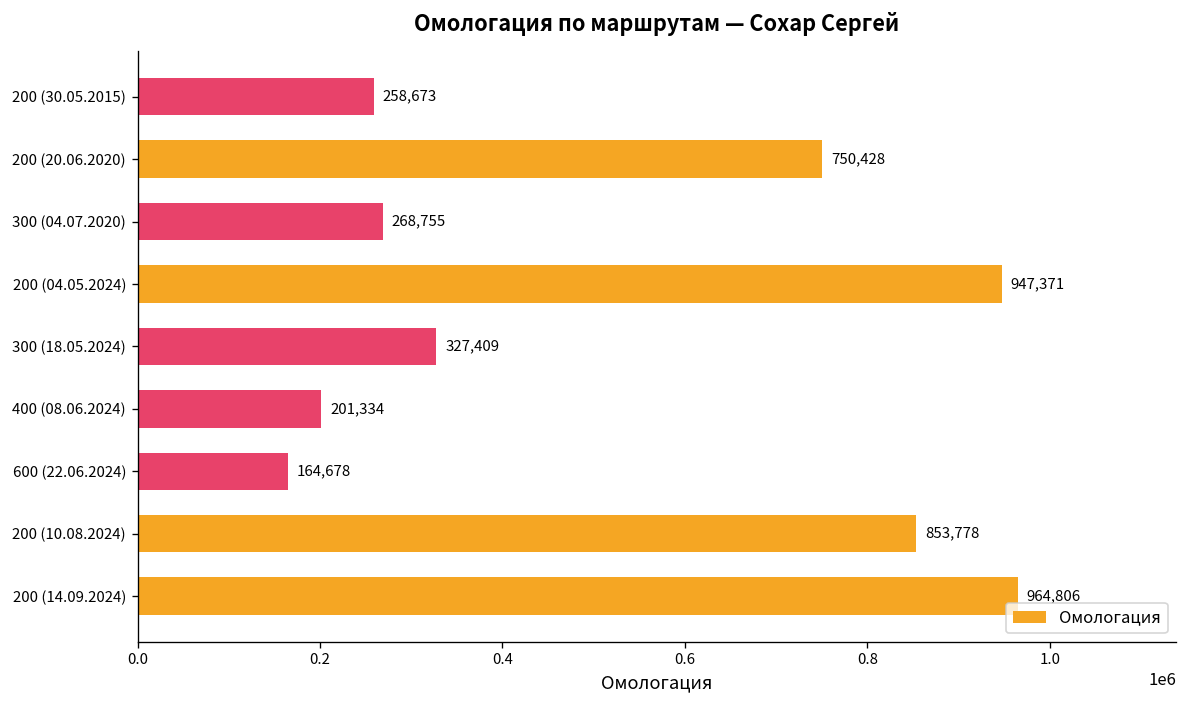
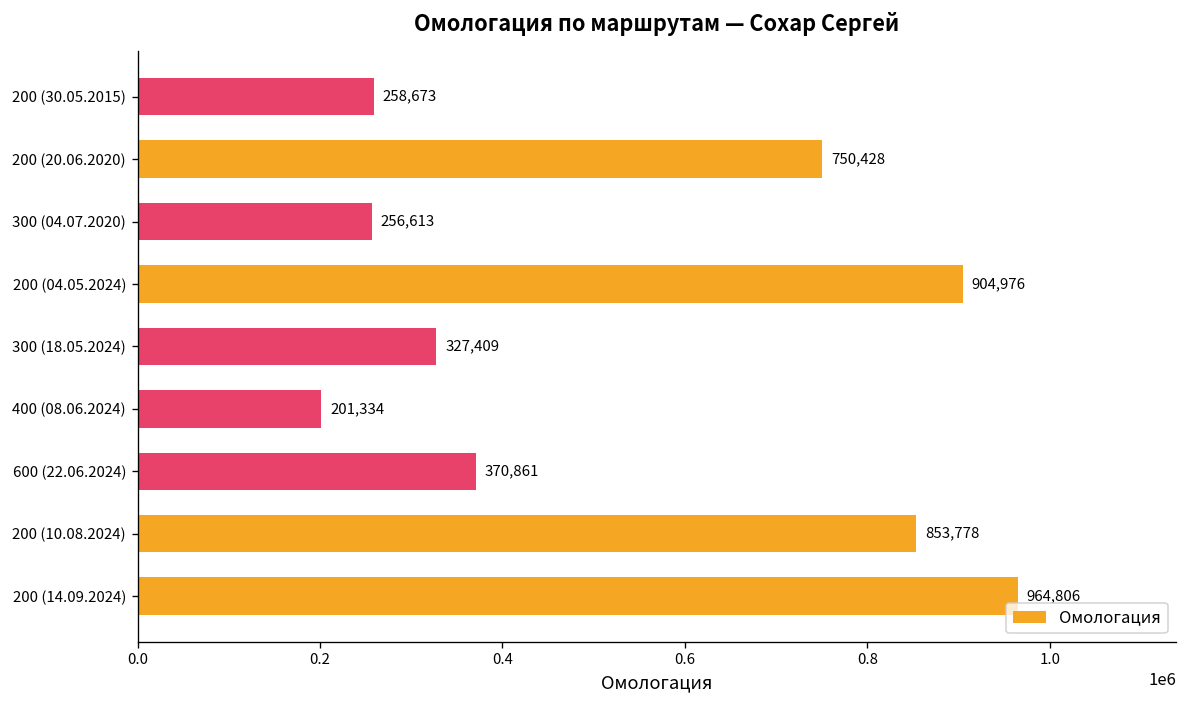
300 (04.07.2020): 268,755 -> 256,613
200 (04.05.2024): 947,371 -> 904,976
600 (22.06.2024): 164,678 -> 370,861
